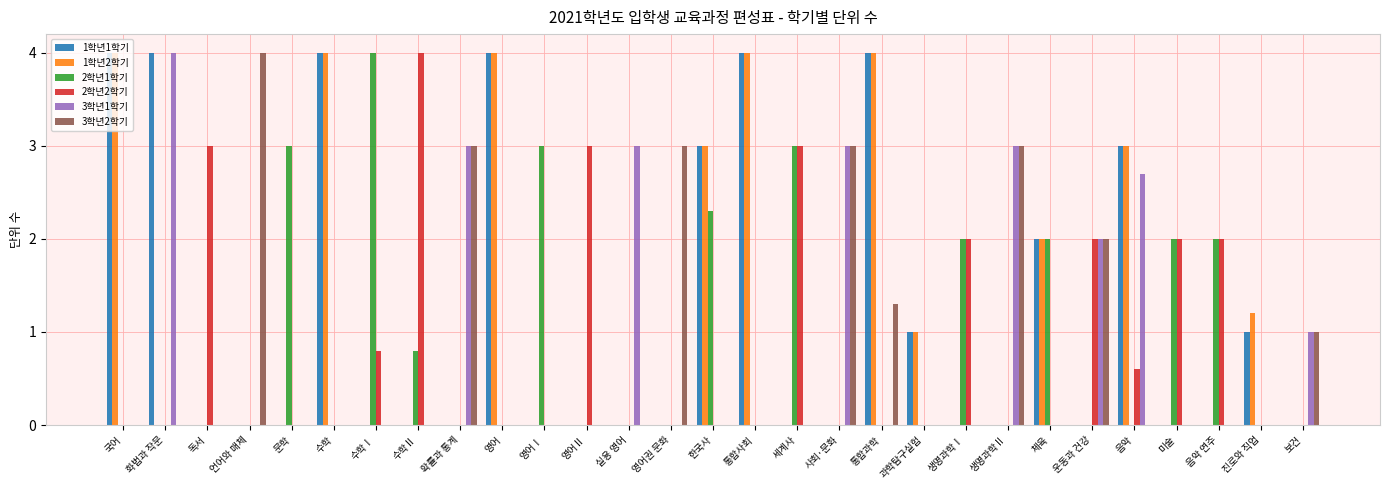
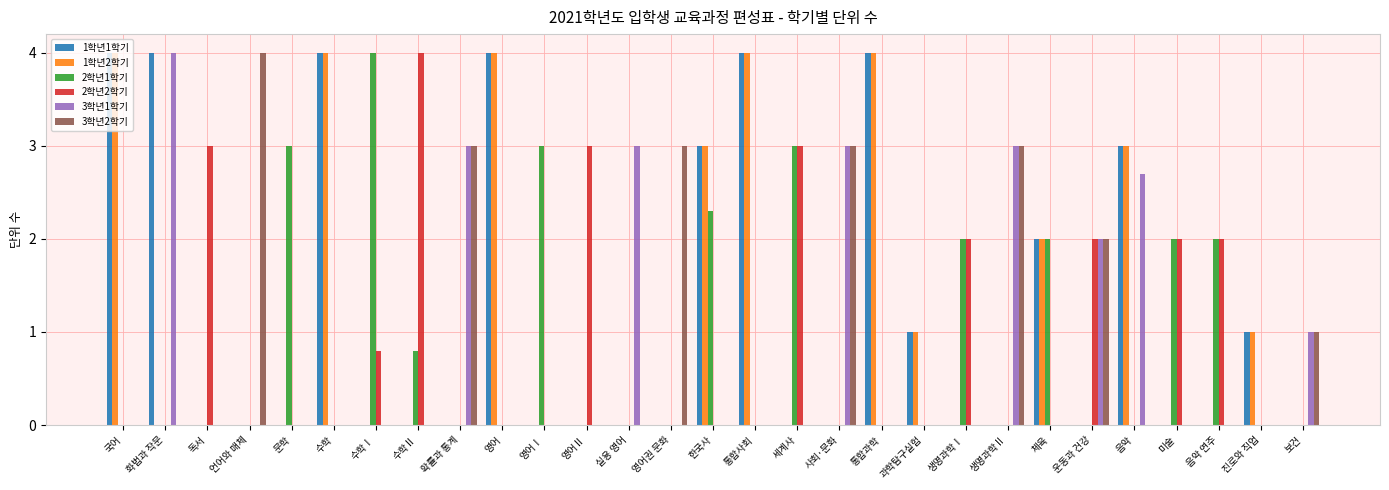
3학년2학기, 통합과학: 1.3 -> 0.0
2학년2학기, 음악: 0.6 -> 0.0
1학년2학기, 진로와 직업: 1.2 -> 1.0
